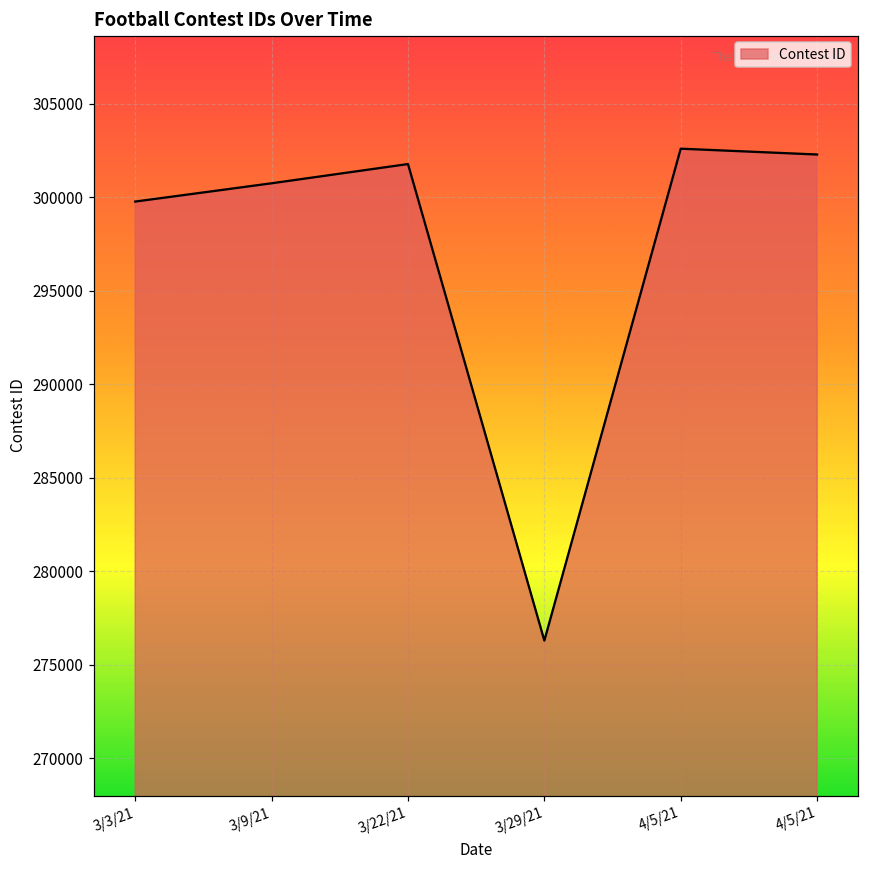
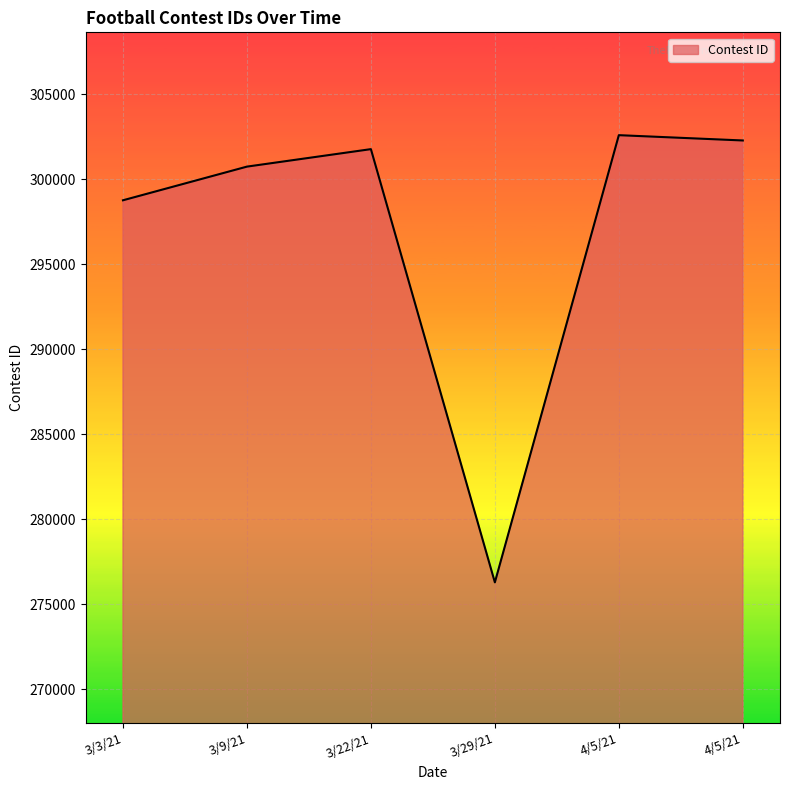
3/3/21: 299800 -> 298800
